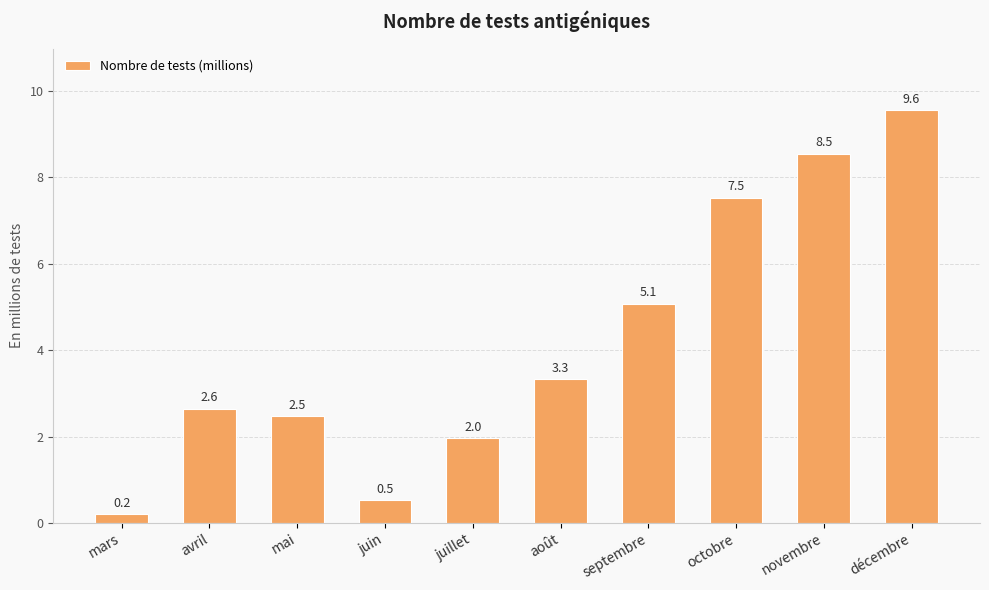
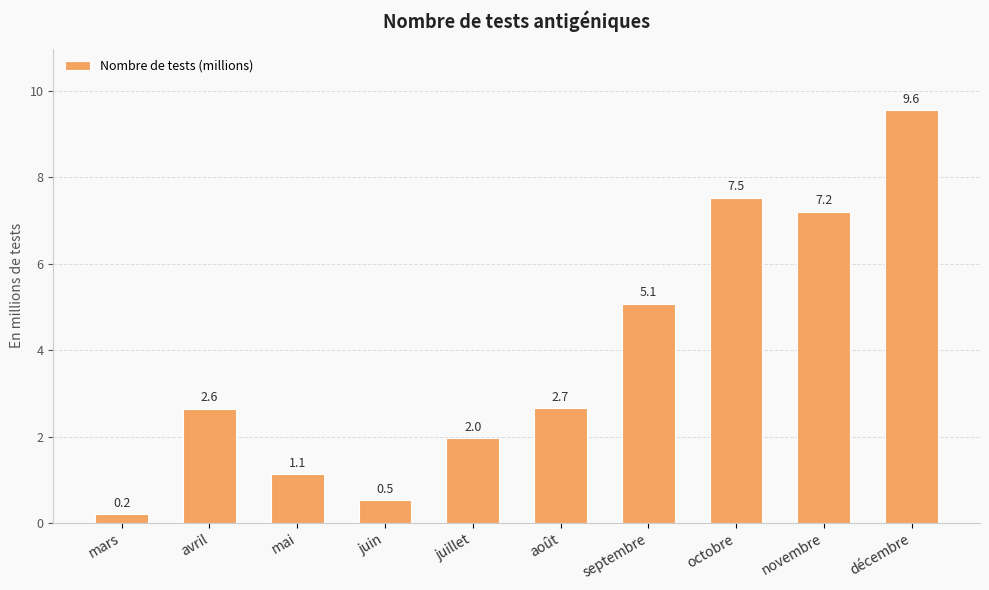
mai: 2.5 -> 1.1
août: 3.3 -> 2.7
novembre: 8.5 -> 7.2
